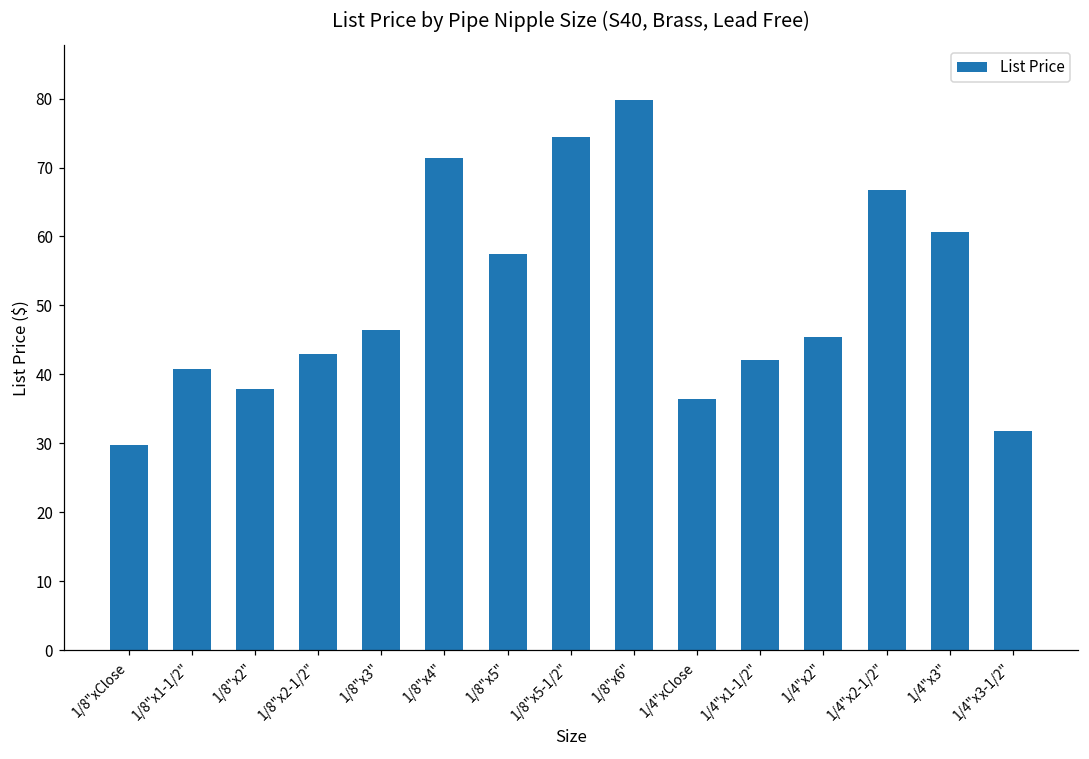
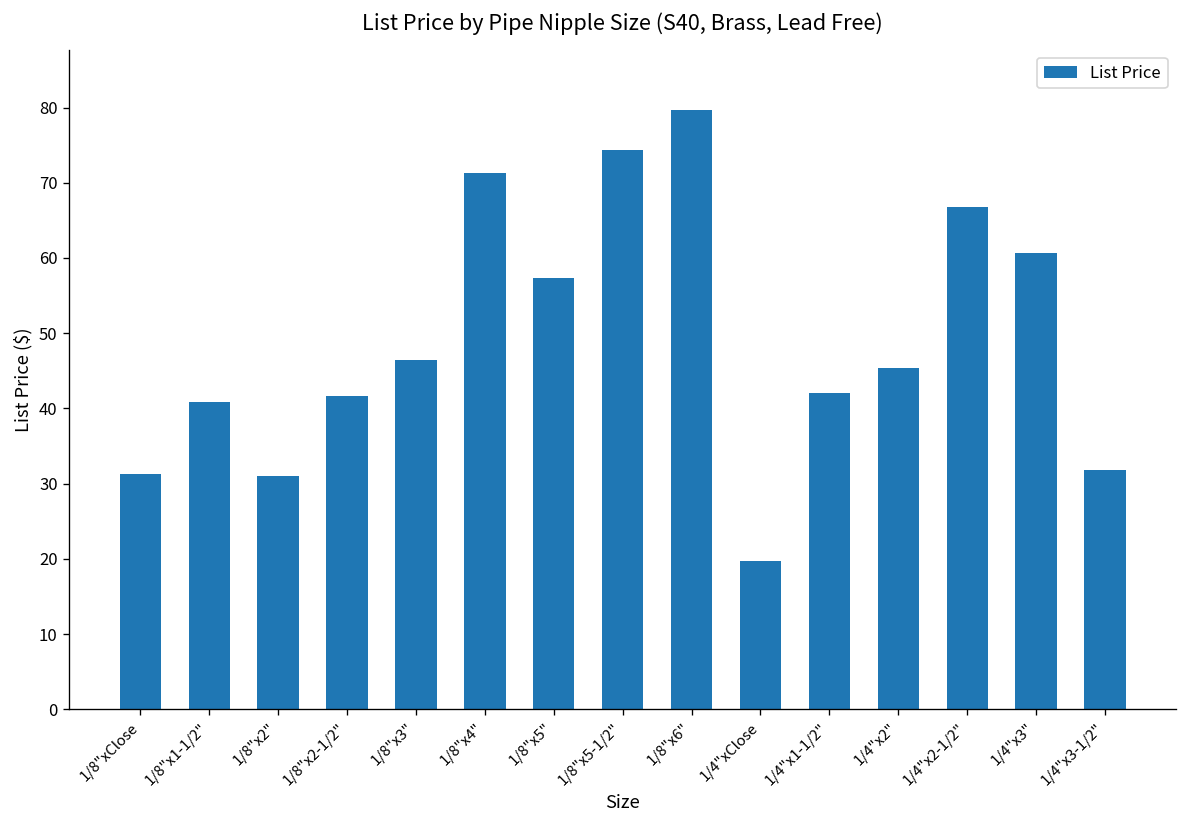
1/8"xClose: 30 -> 31
1/8"x2": 38 -> 31
1/8"x2-1/2": 43 -> 42
1/4"xClose: 36 -> 20
